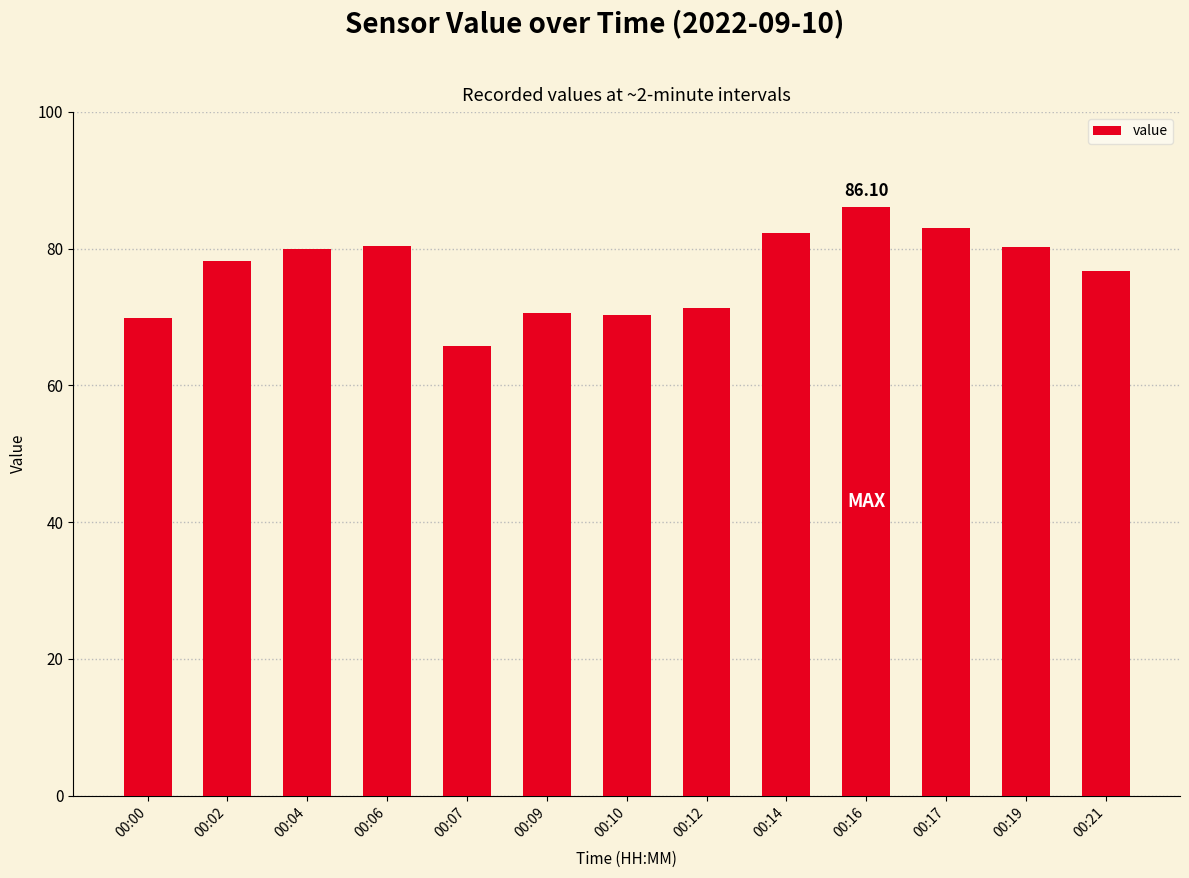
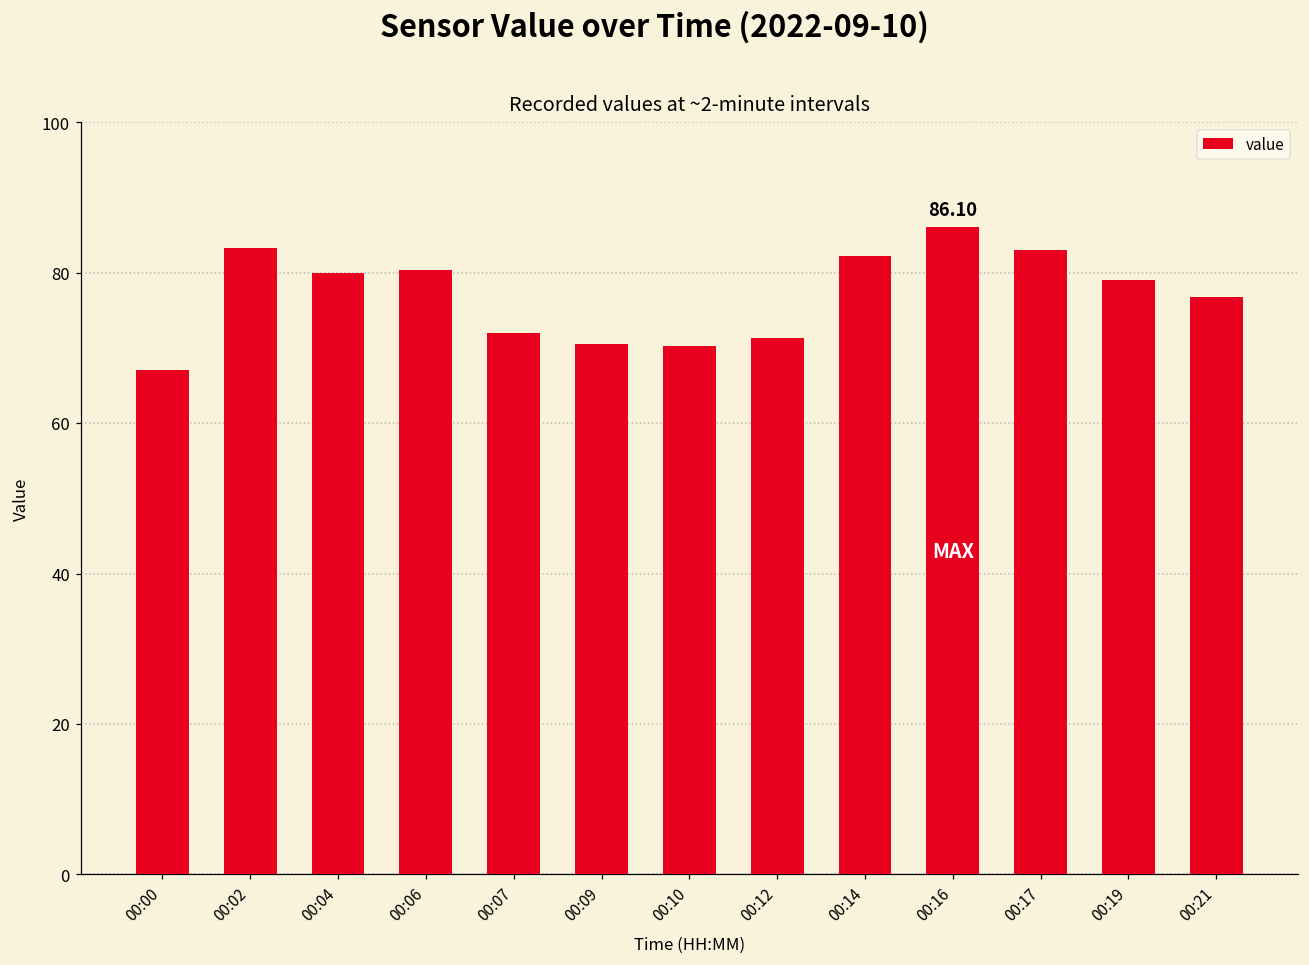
00:00: 70 -> 67
00:02: 78 -> 83
00:07: 66 -> 72
00:19: 80 -> 79
